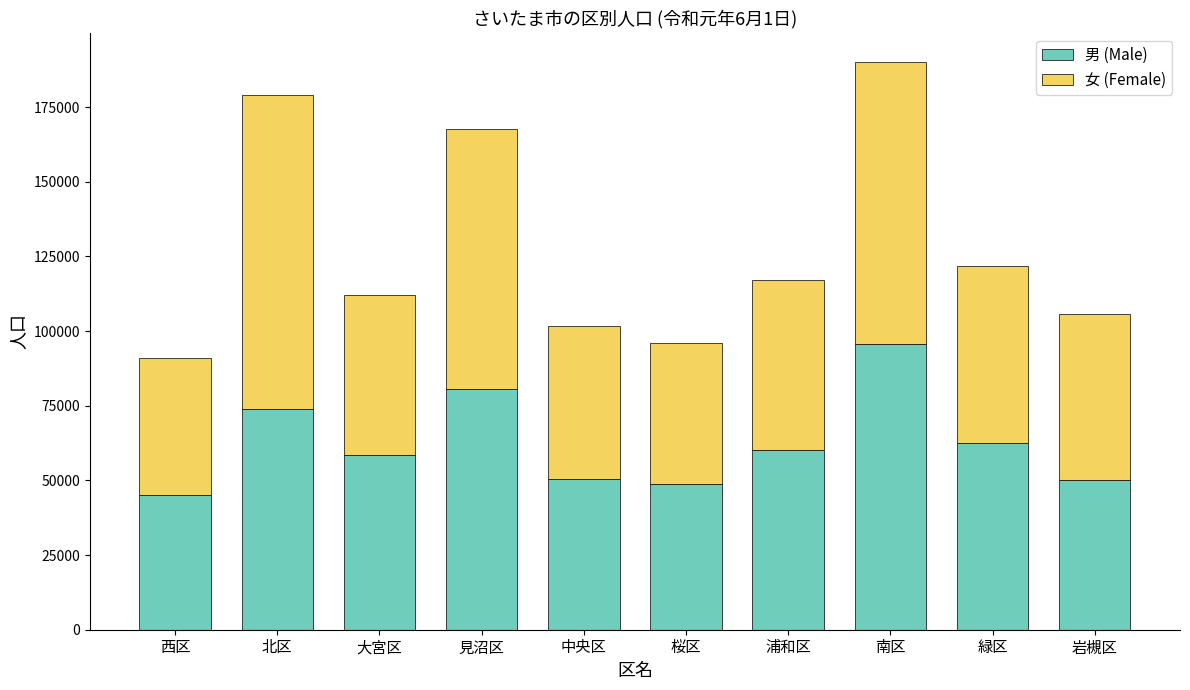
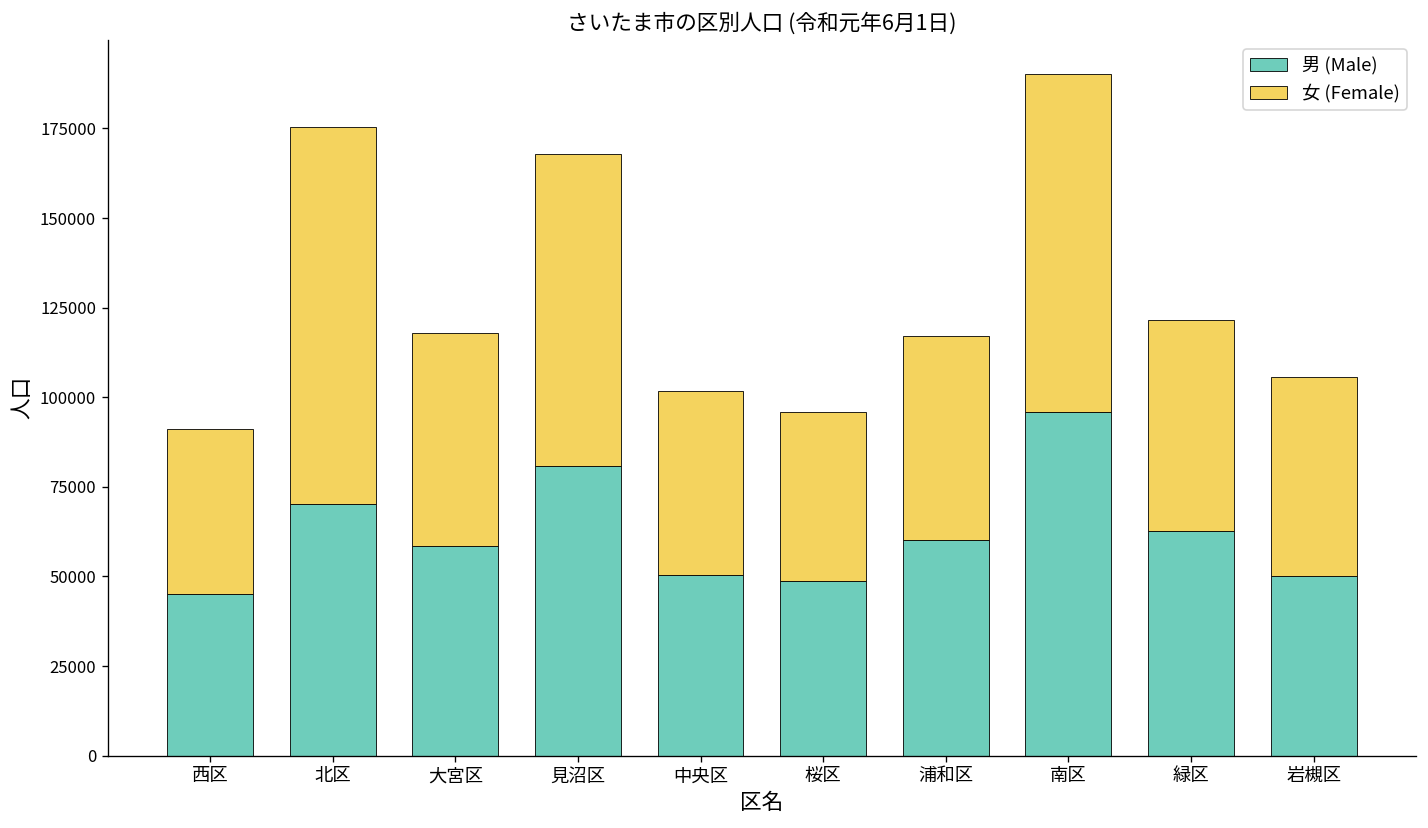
男 (Male), 北区: 74000 -> 70000
女 (Female), 大宮区: 54000 -> 59000
